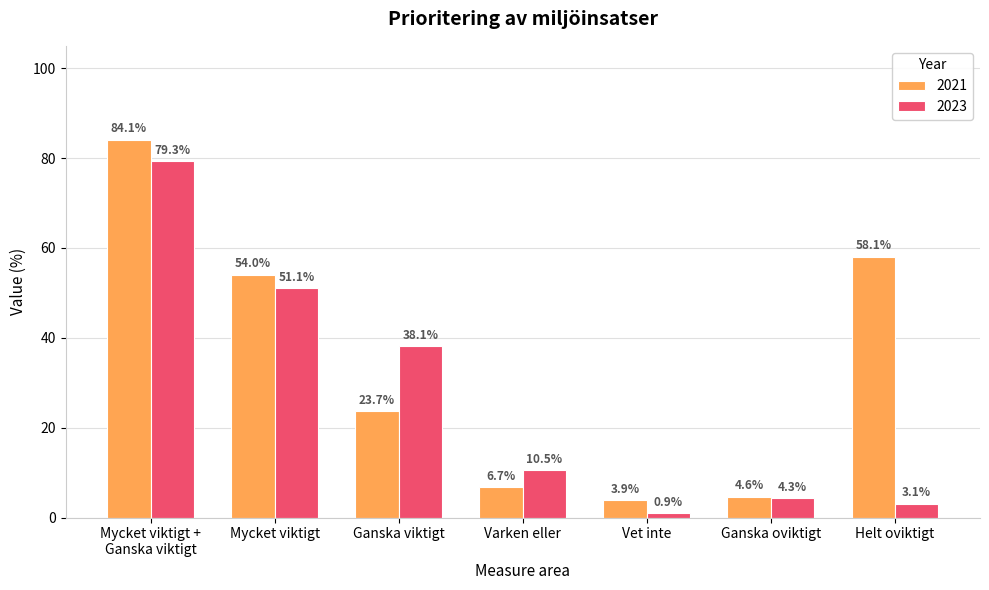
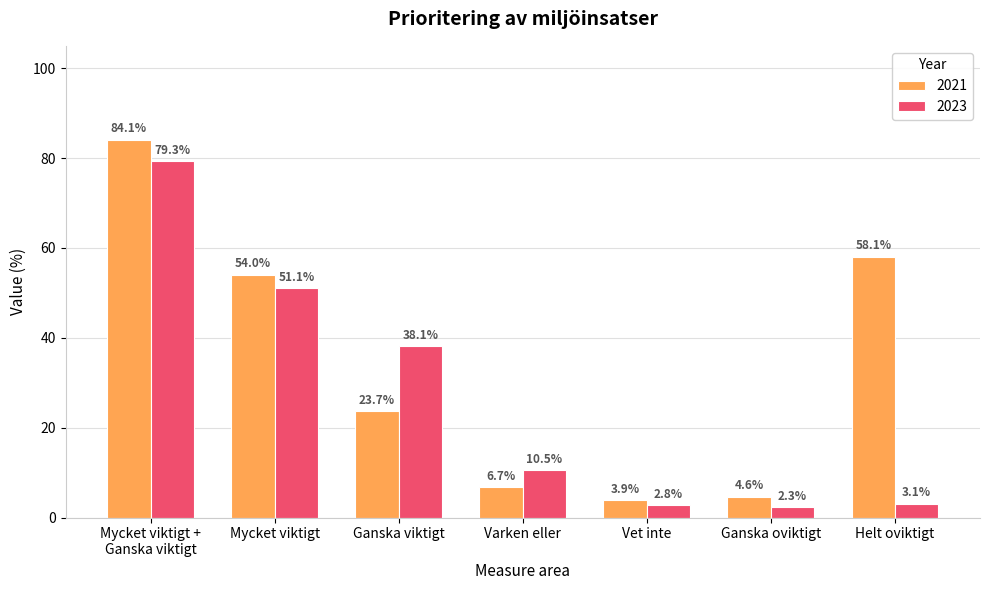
2023, Vet inte: 0.9% -> 2.8%
2023, Ganska oviktigt: 4.3% -> 2.3%
